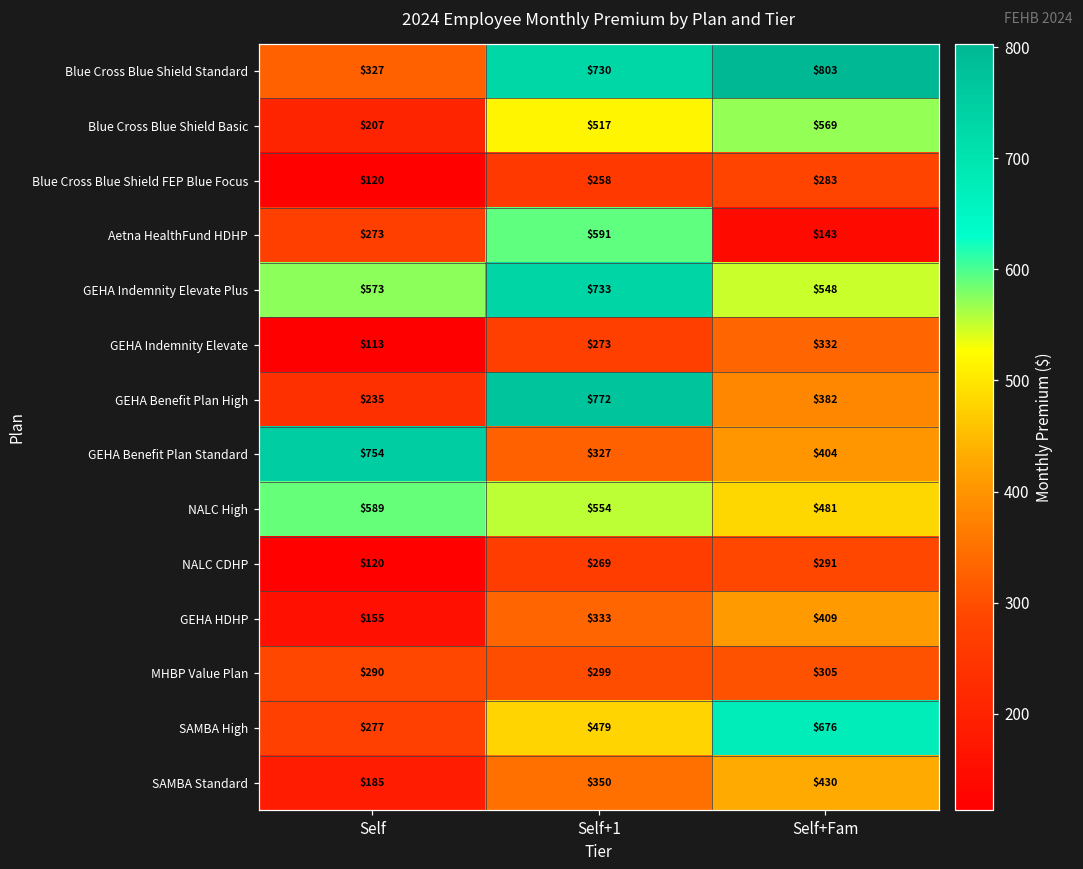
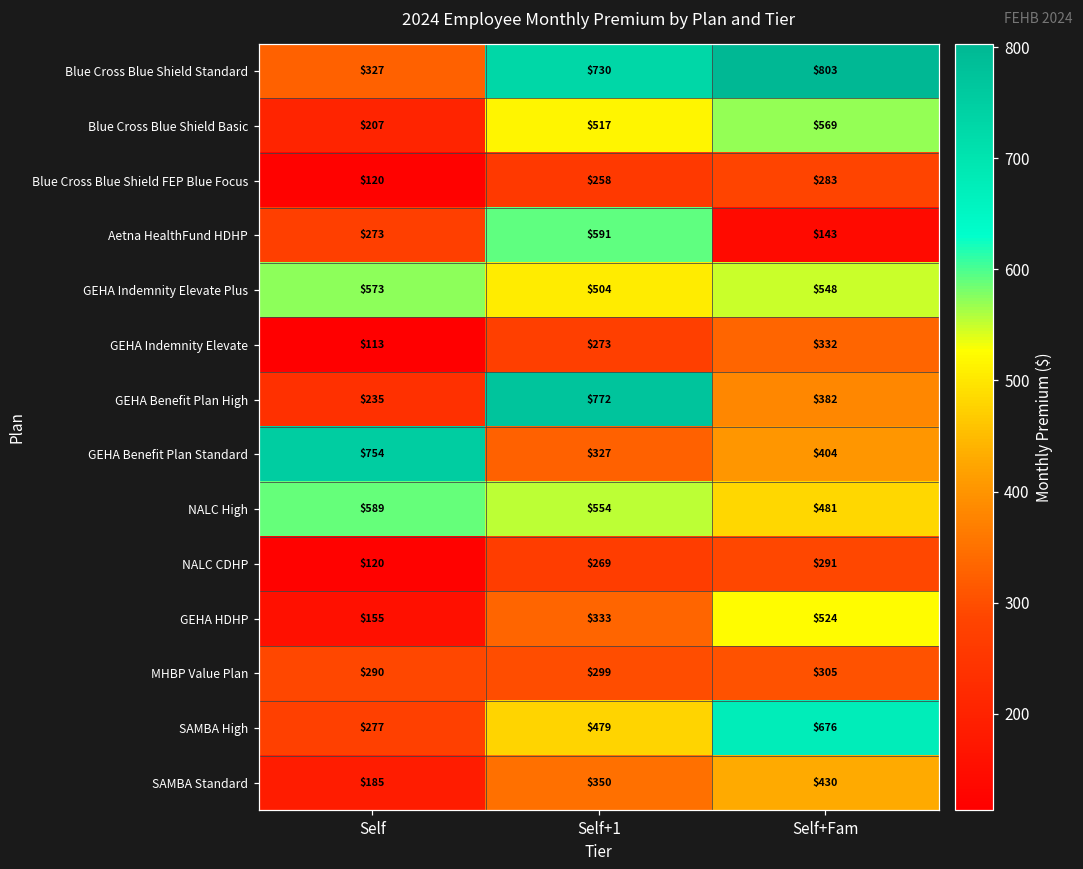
GEHA Indemnity Elevate Plus, Self+1: $733 -> $504
GEHA HDHP, Self+Fam: $409 -> $524
